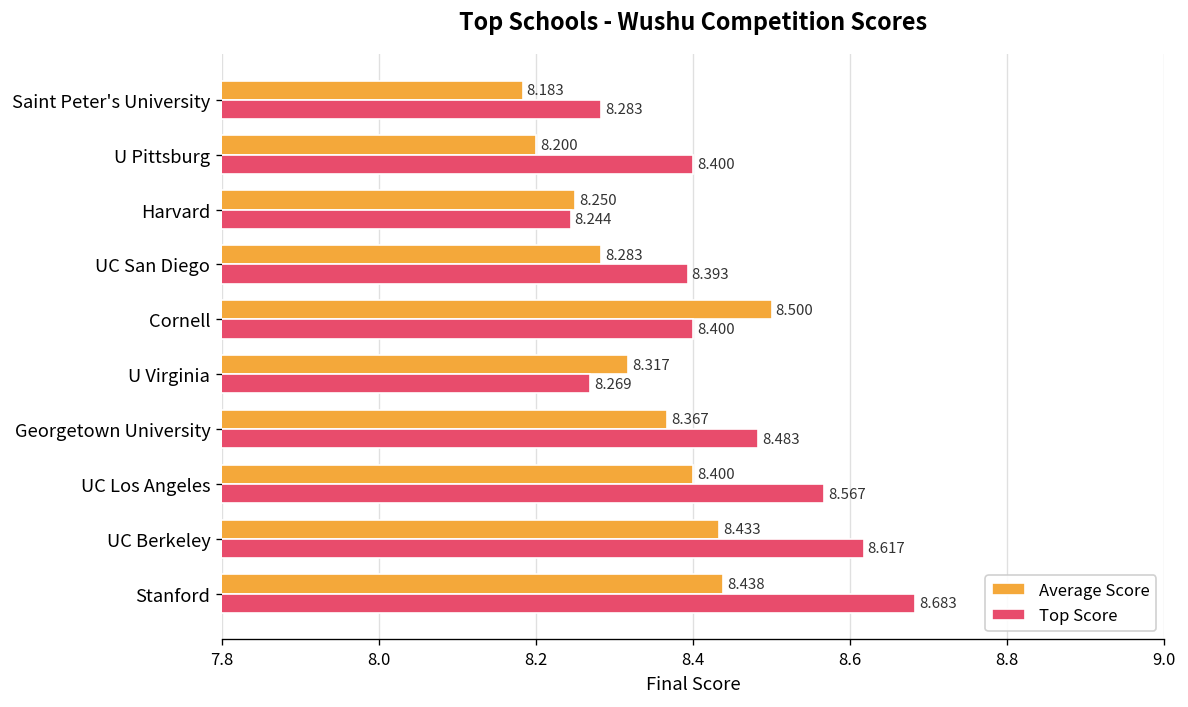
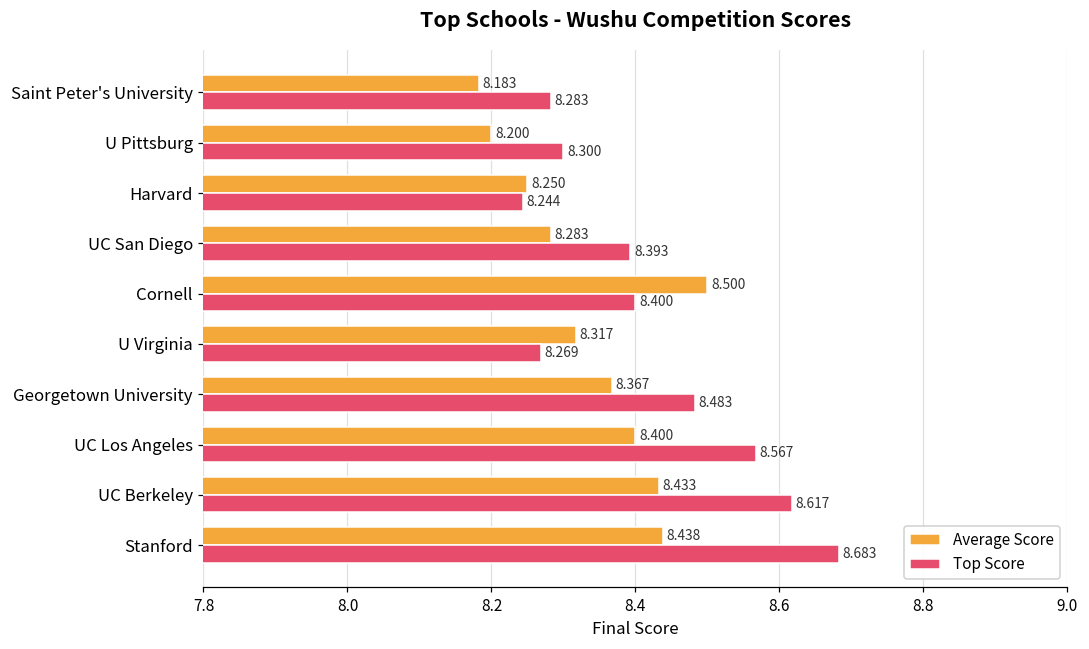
Top Score, U Pittsburg: 8.400 -> 8.300
